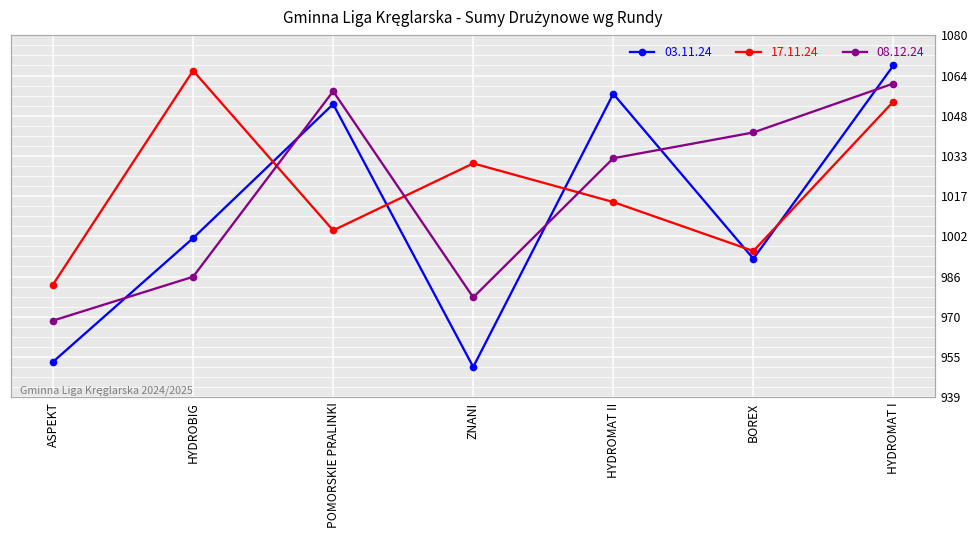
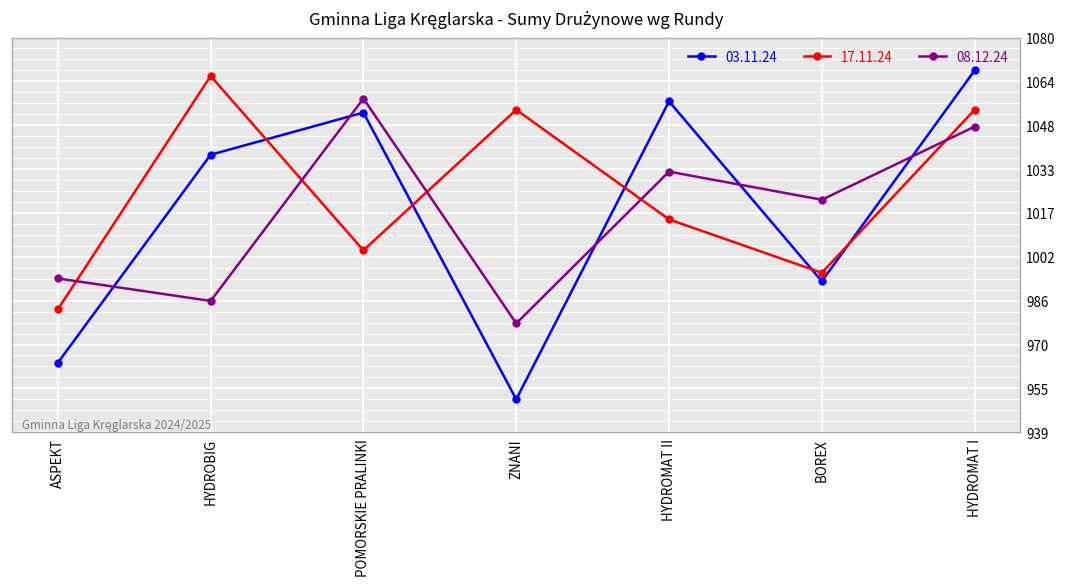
03.11.24, ASPEKT: 953 -> 964
08.12.24, ASPEKT: 969 -> 994
03.11.24, HYDROBIG: 1001 -> 1038
17.11.24, ZNANI: 1030 -> 1054
08.12.24, BOREX: 1042 -> 1022
08.12.24, HYDROMAT I: 1061 -> 1048
